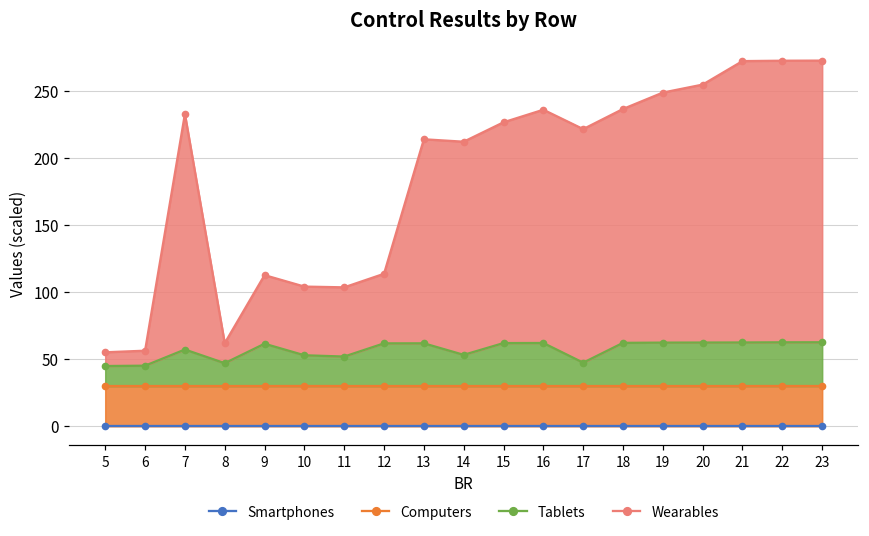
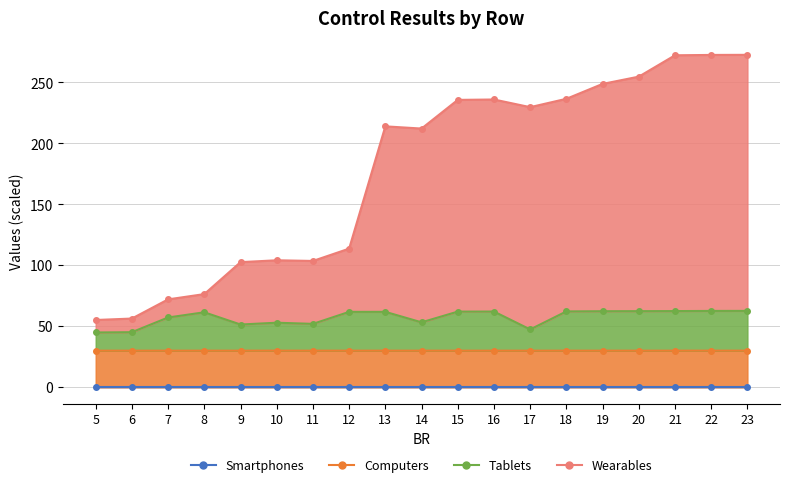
Wearables, 7: 176 -> 15
Tablets, 8: 17 -> 31
Tablets, 9: 32 -> 21
Wearables, 15: 165 -> 174
Wearables, 17: 174 -> 182
